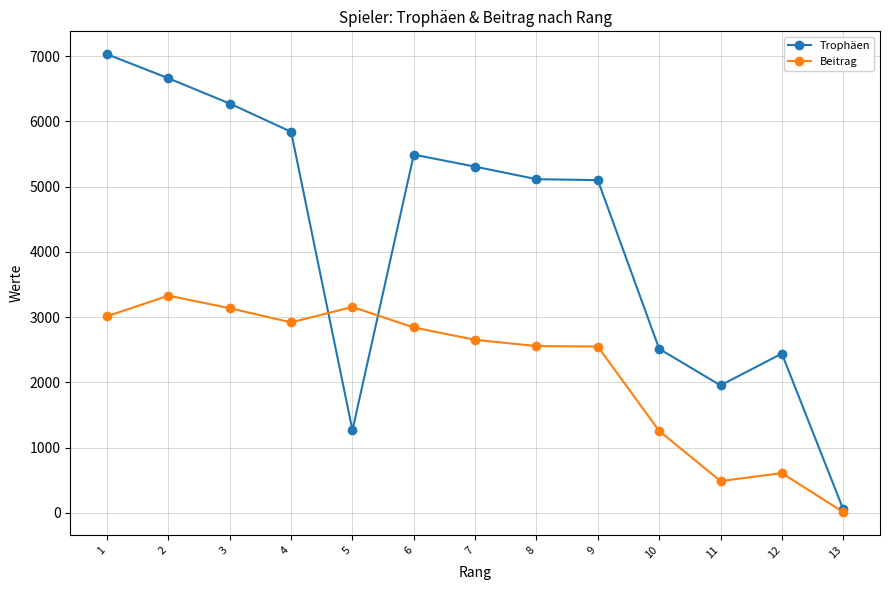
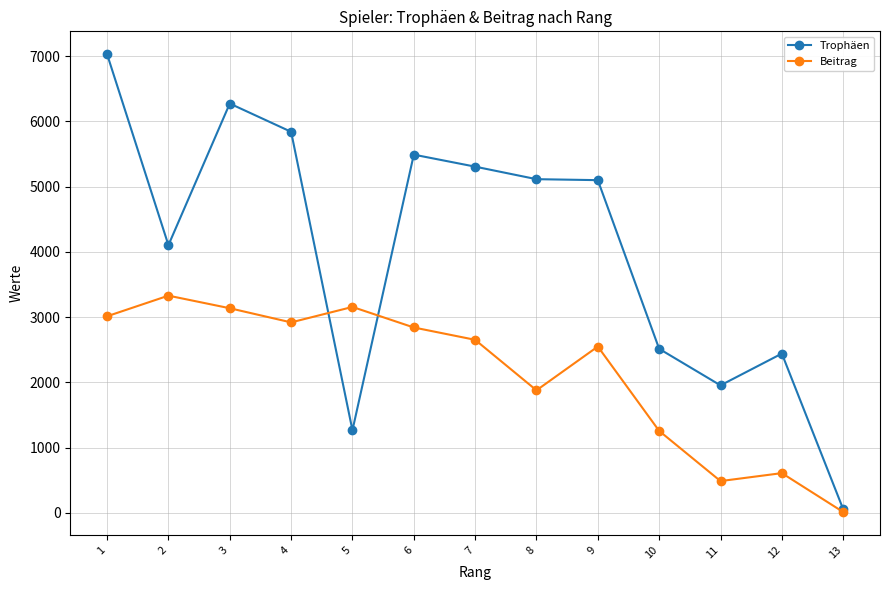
Trophäen, 2: 6700 -> 4100
Beitrag, 8: 2600 -> 1900
